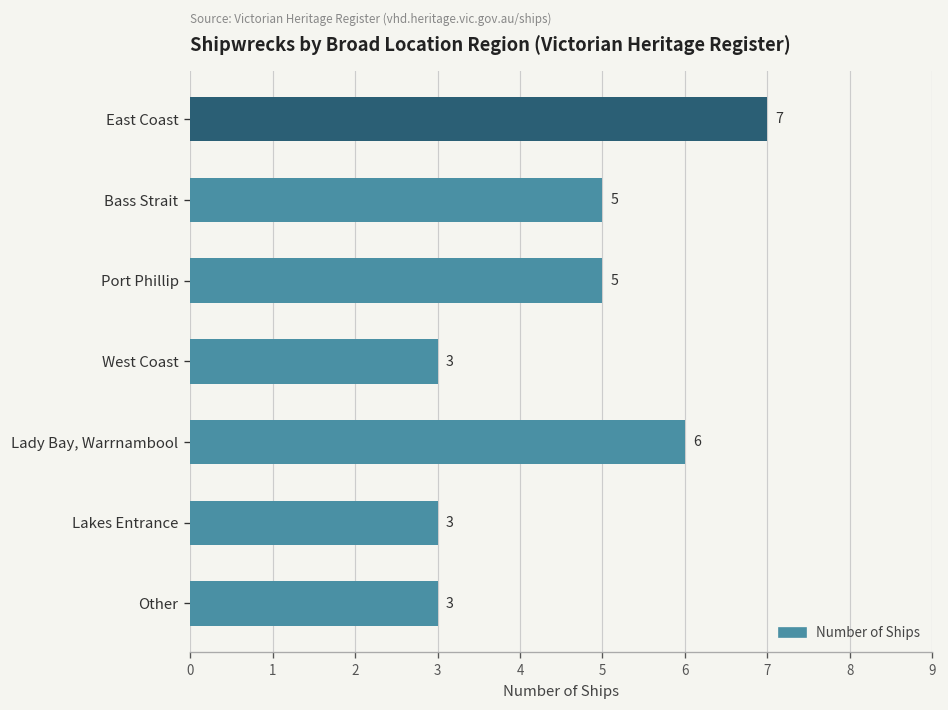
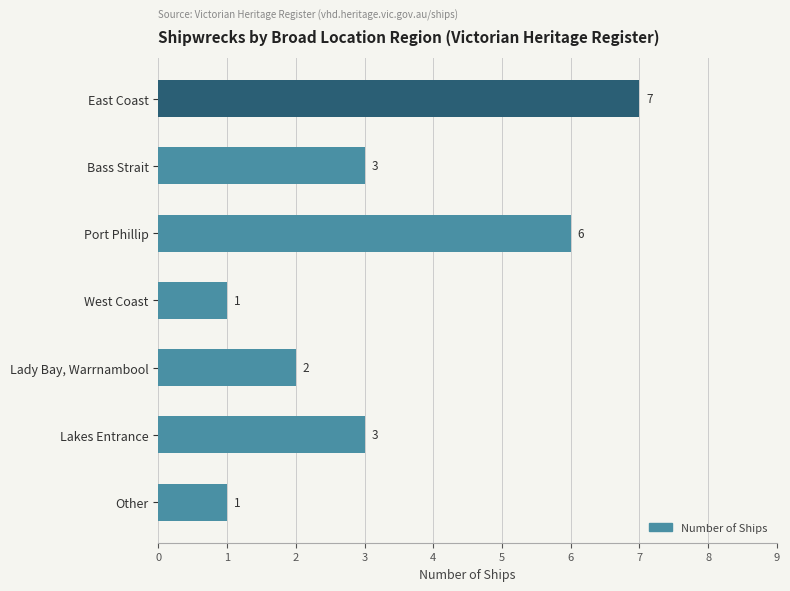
Bass Strait: 5 -> 3
Port Phillip: 5 -> 6
West Coast: 3 -> 1
Lady Bay, Warrnambool: 6 -> 2
Other: 3 -> 1
